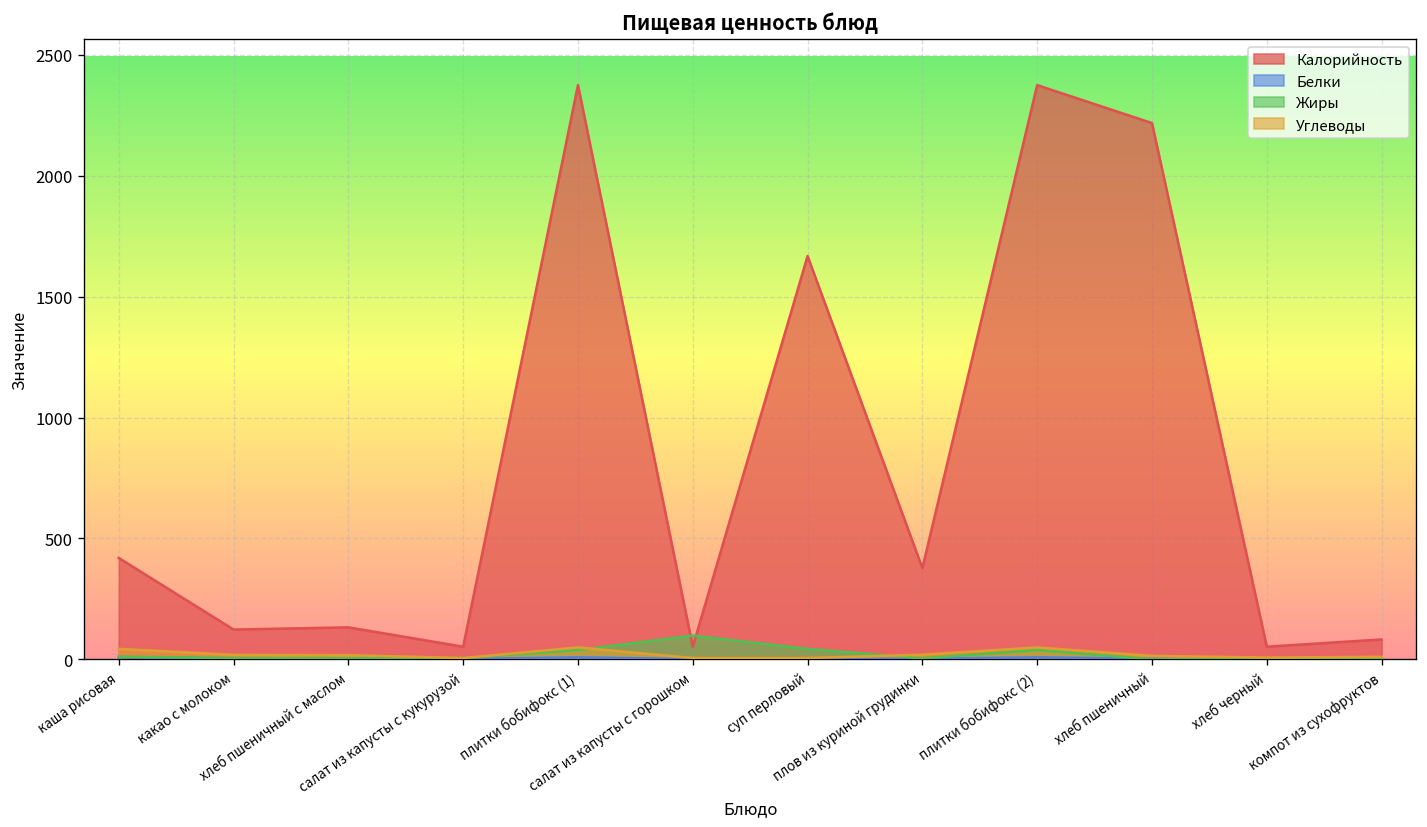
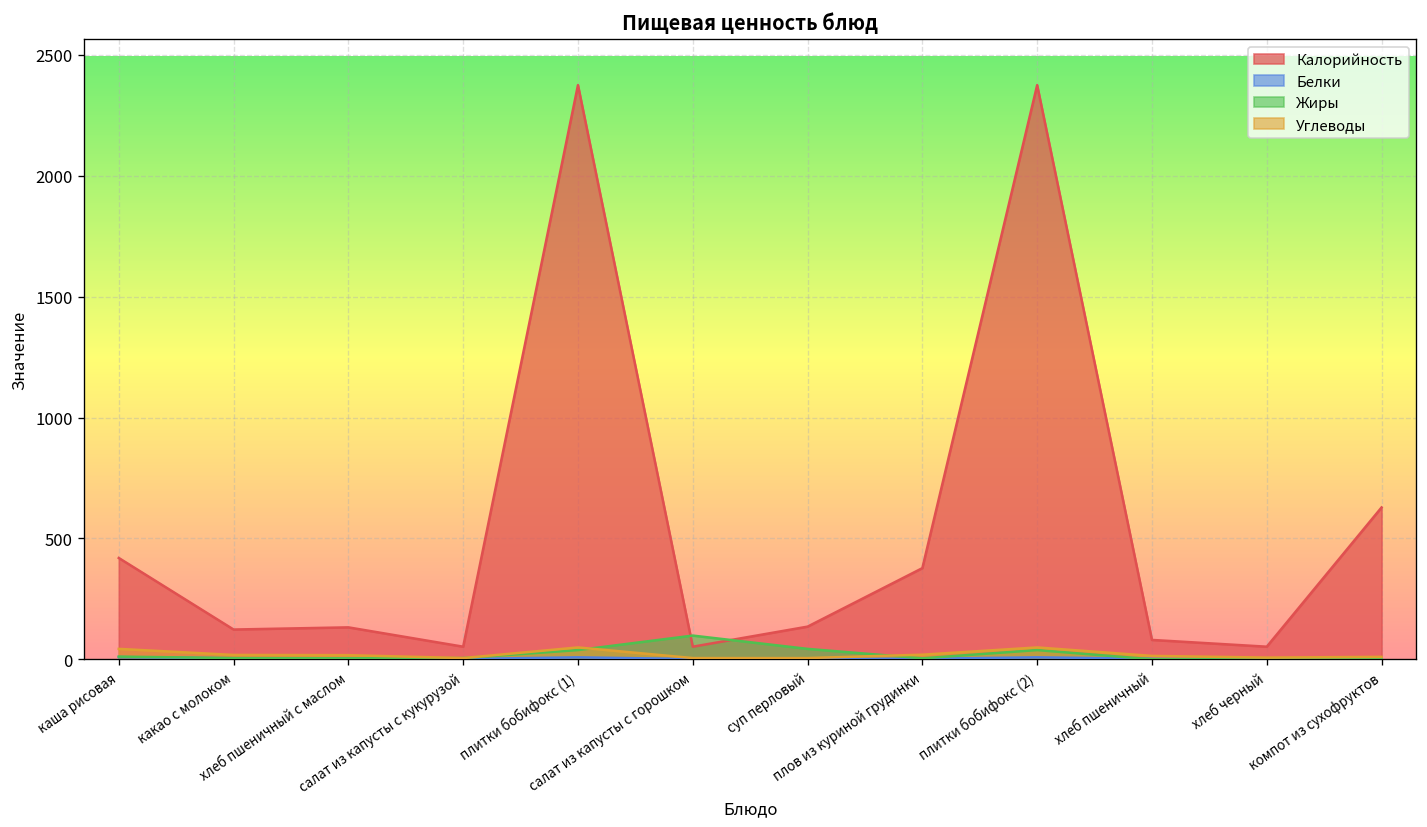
Калорийность, суп перловый: 1670 -> 140
Калорийность, хлеб пшеничный: 2220 -> 80
Калорийность, компот из сухофруктов: 80 -> 630
